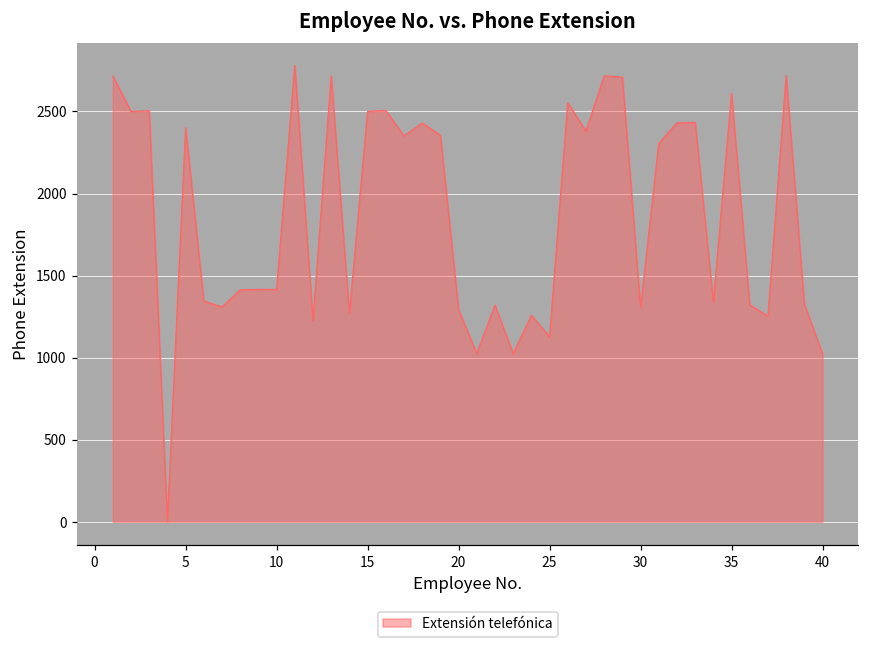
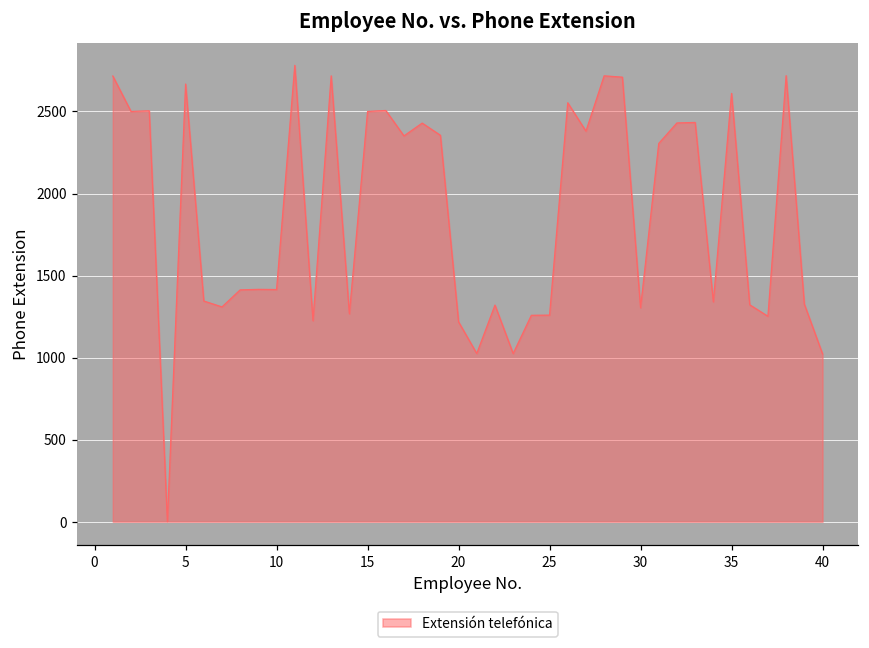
5: 2400 -> 2670
20: 1290 -> 1220
25: 1130 -> 1260
